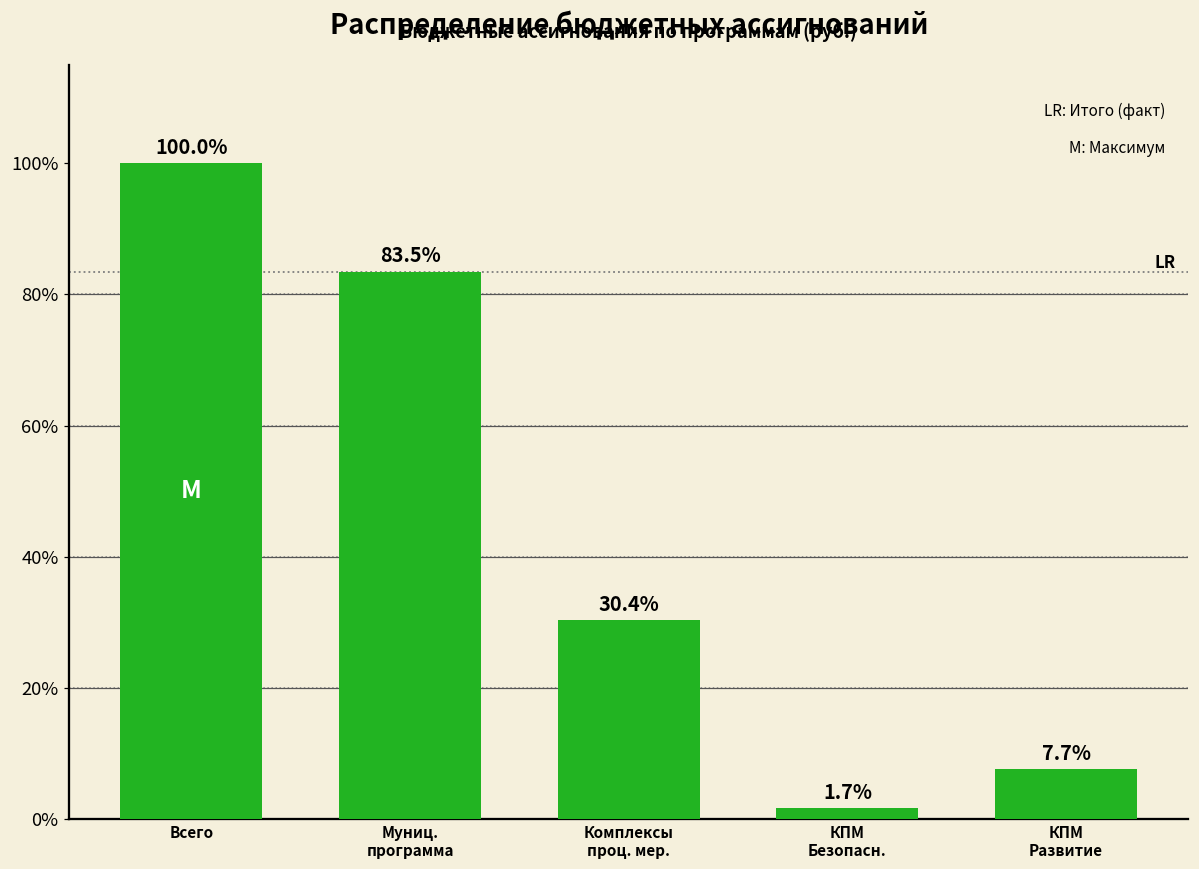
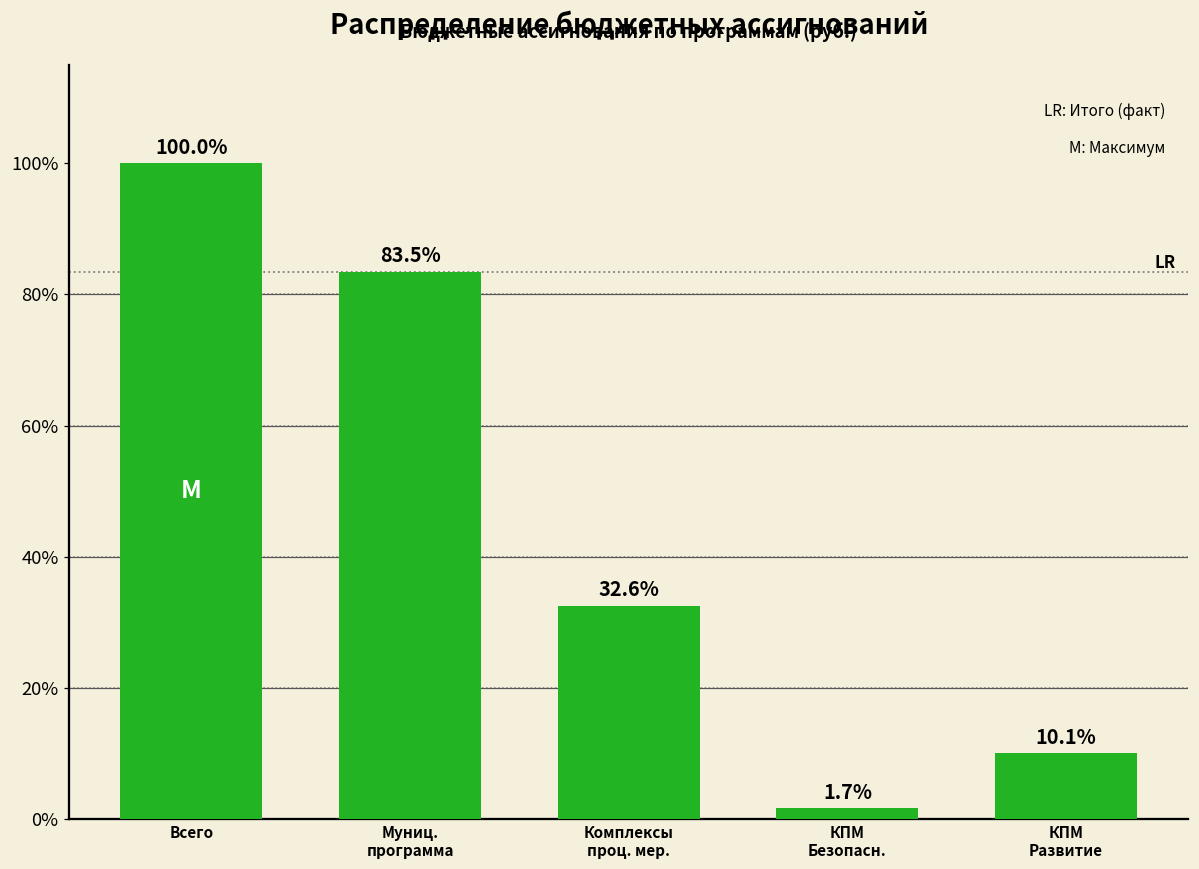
Комплексы проц. мер.: 30.4% -> 32.6%
КПМ Развитие: 7.7% -> 10.1%
